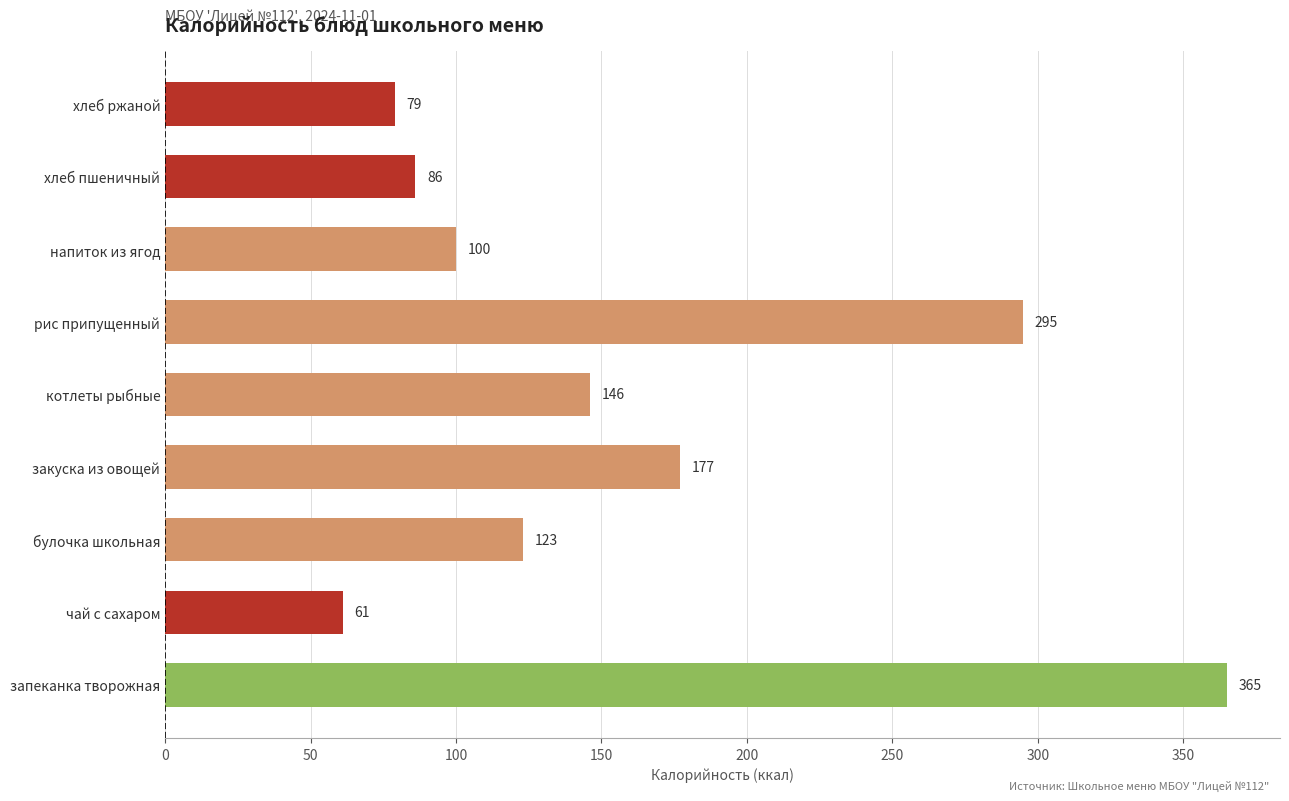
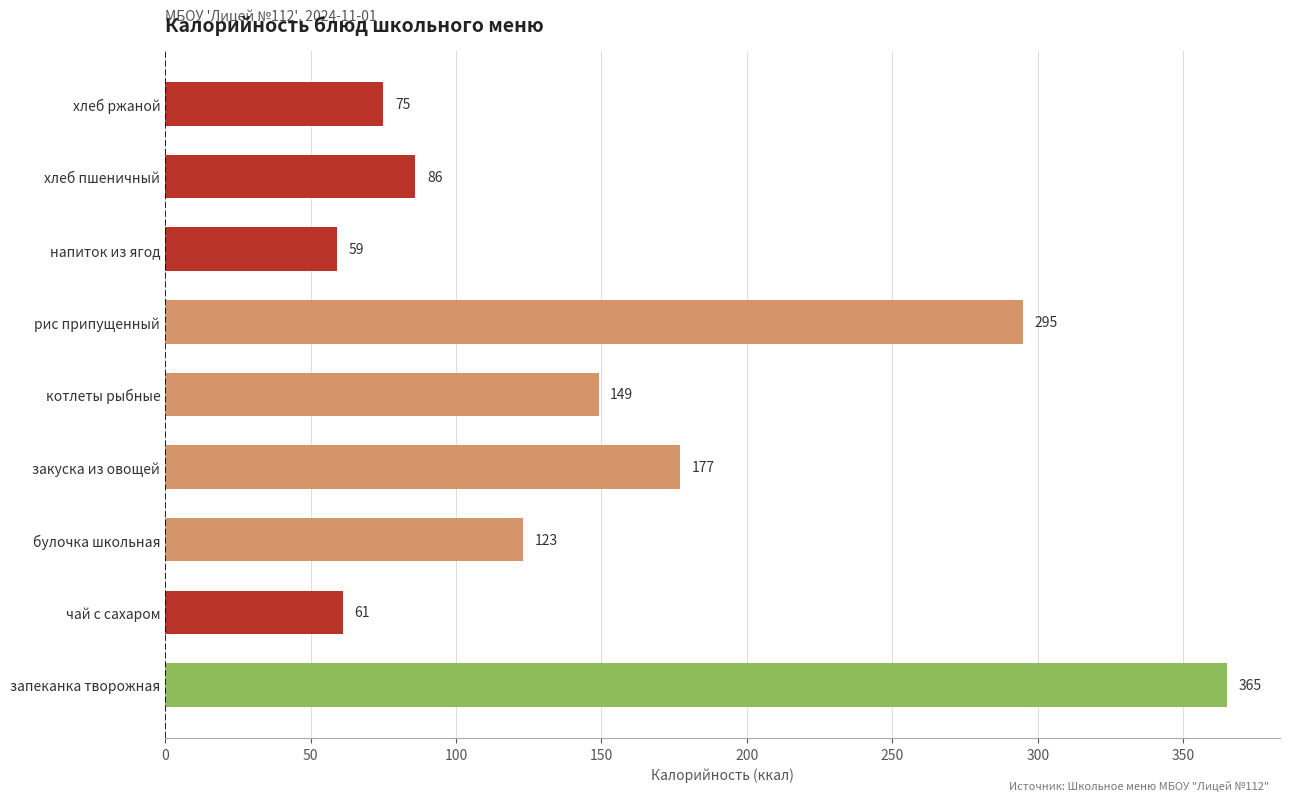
хлеб ржаной: 79 -> 75
напиток из ягод: 100 -> 59
котлеты рыбные: 146 -> 149
